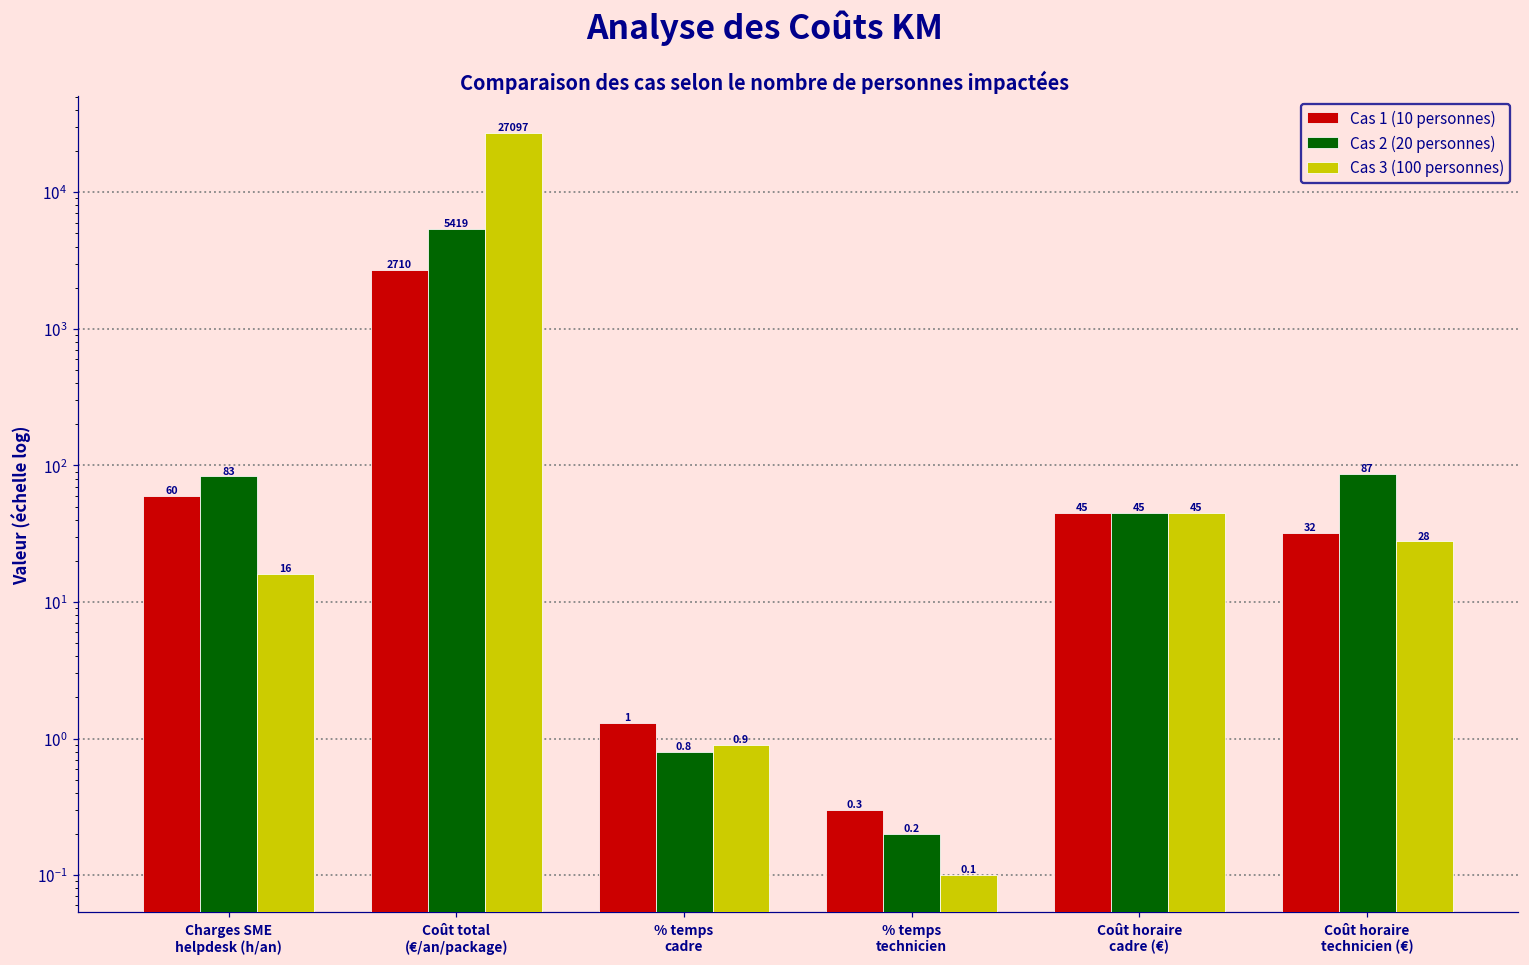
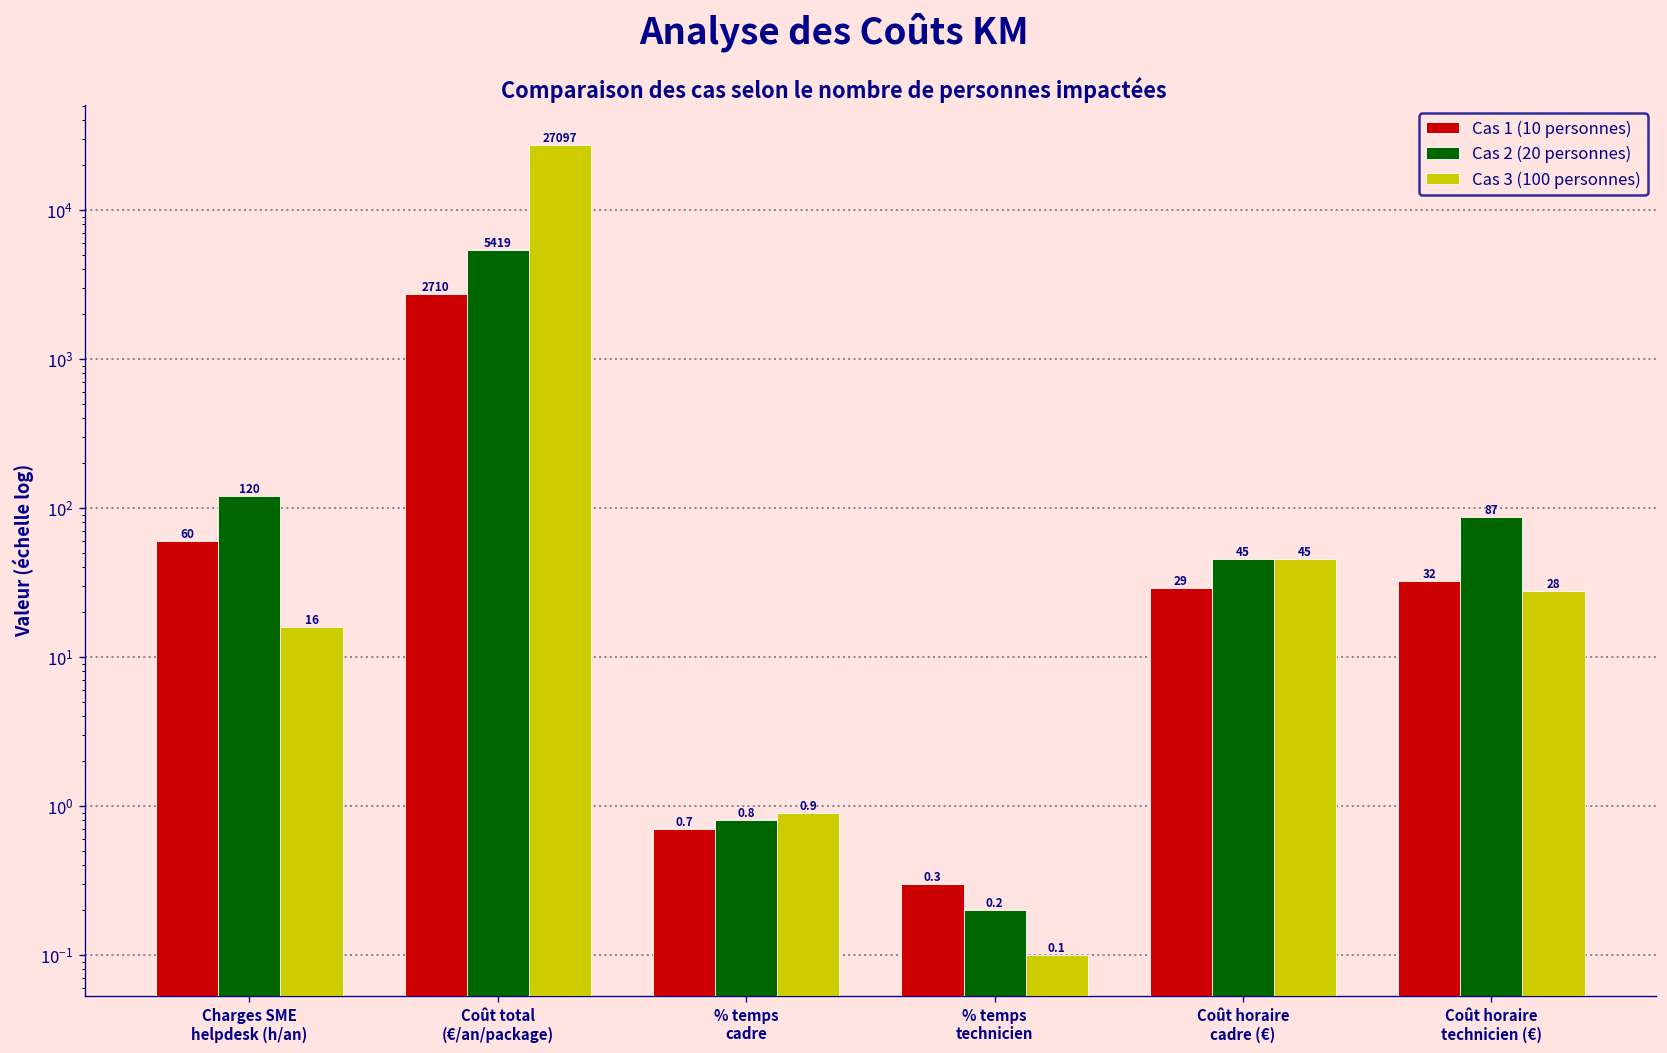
Cas 2 (20 personnes), Charges SME helpdesk (h/an): 83 -> 120
Cas 1 (10 personnes), % temps cadre: 1 -> 0.7
Cas 1 (10 personnes), Coût horaire cadre (€): 45 -> 29
